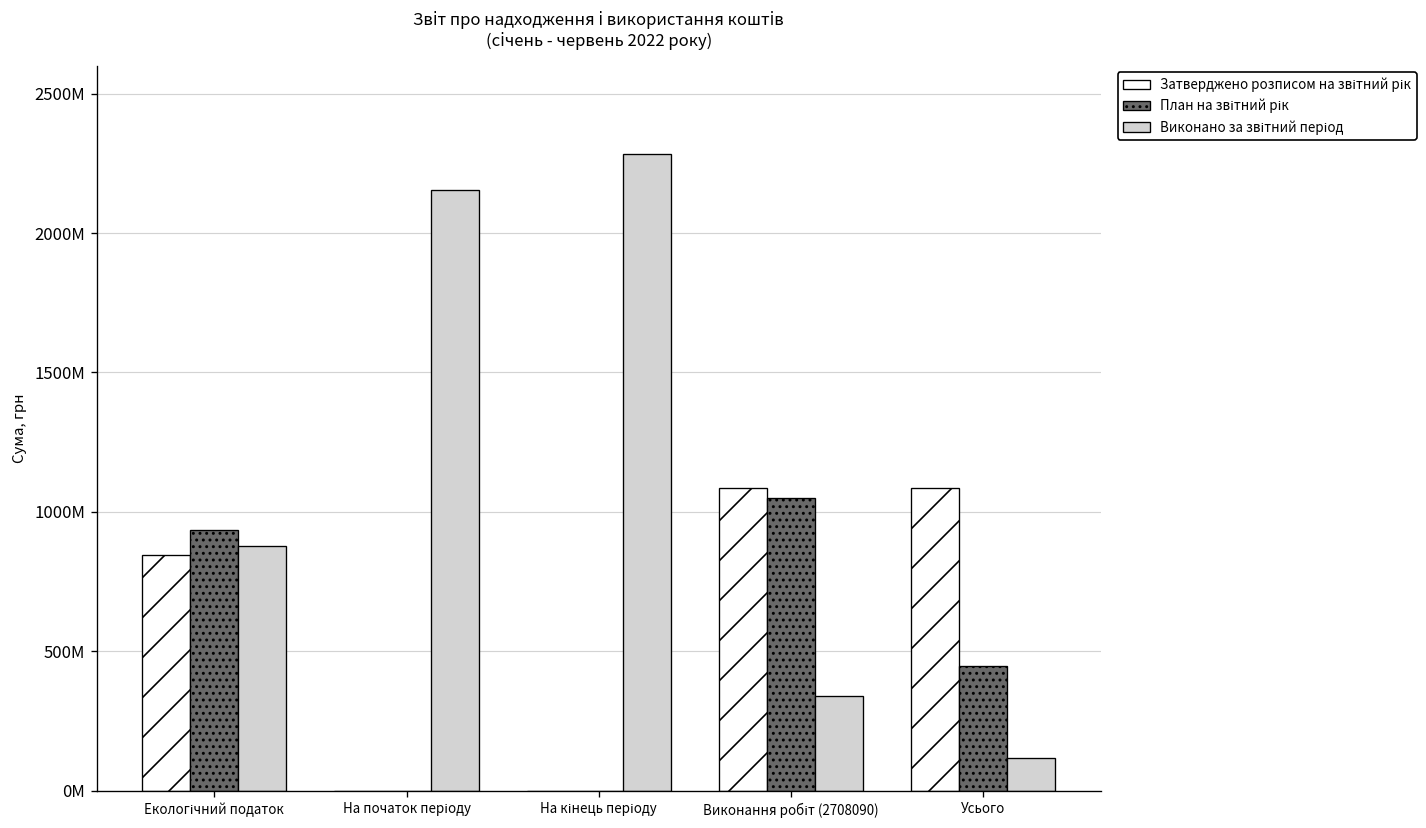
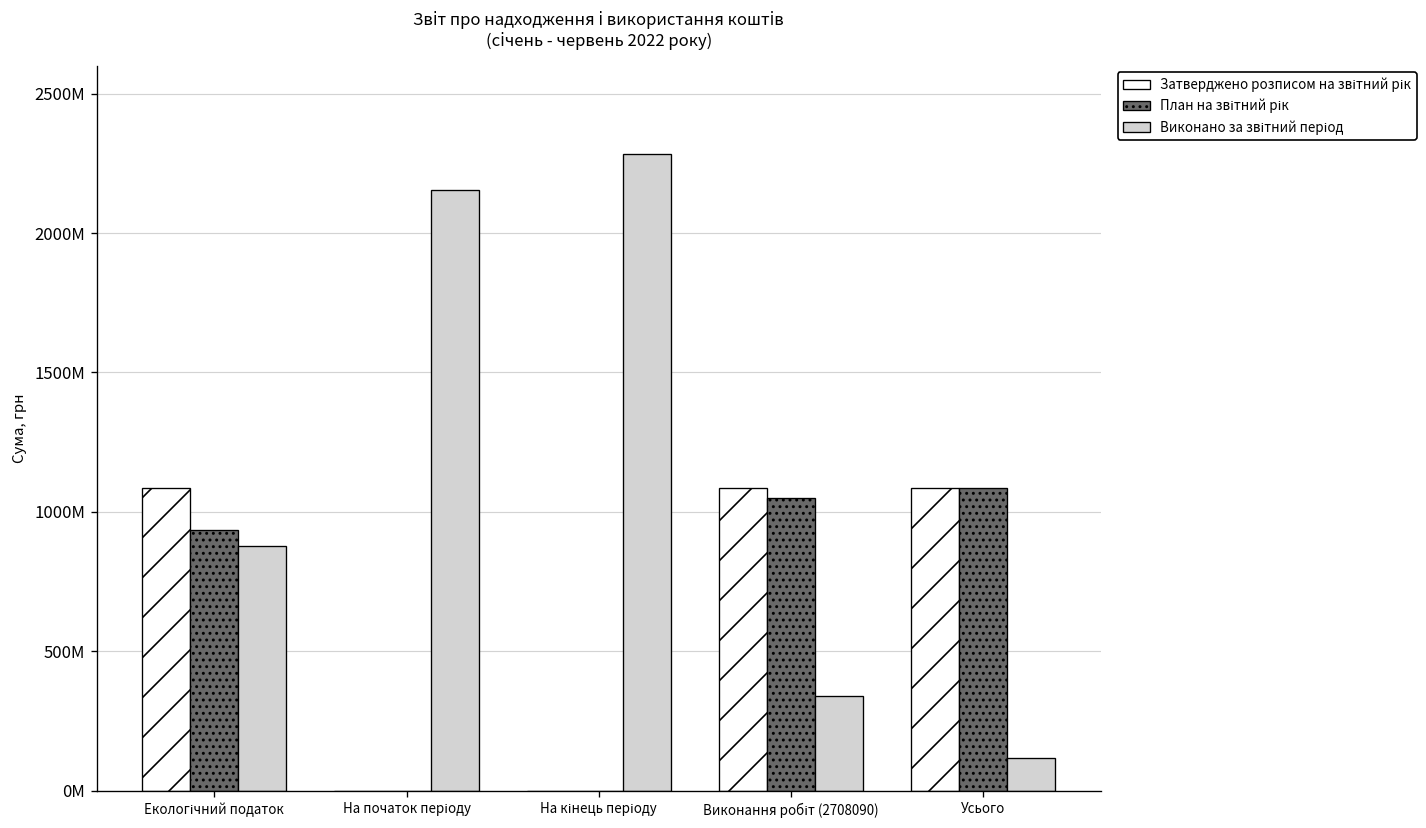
Затверджено розписом на звітний рік, Екологічний податок: 850000000 -> 1090000000
План на звітний рік, Усього: 450000000 -> 1090000000
